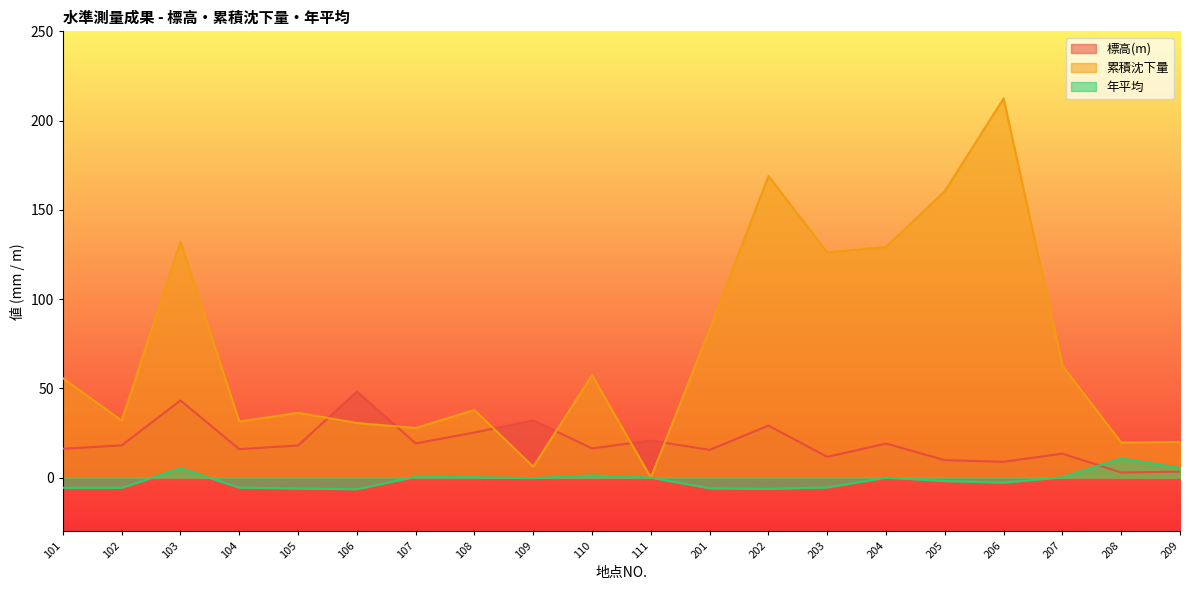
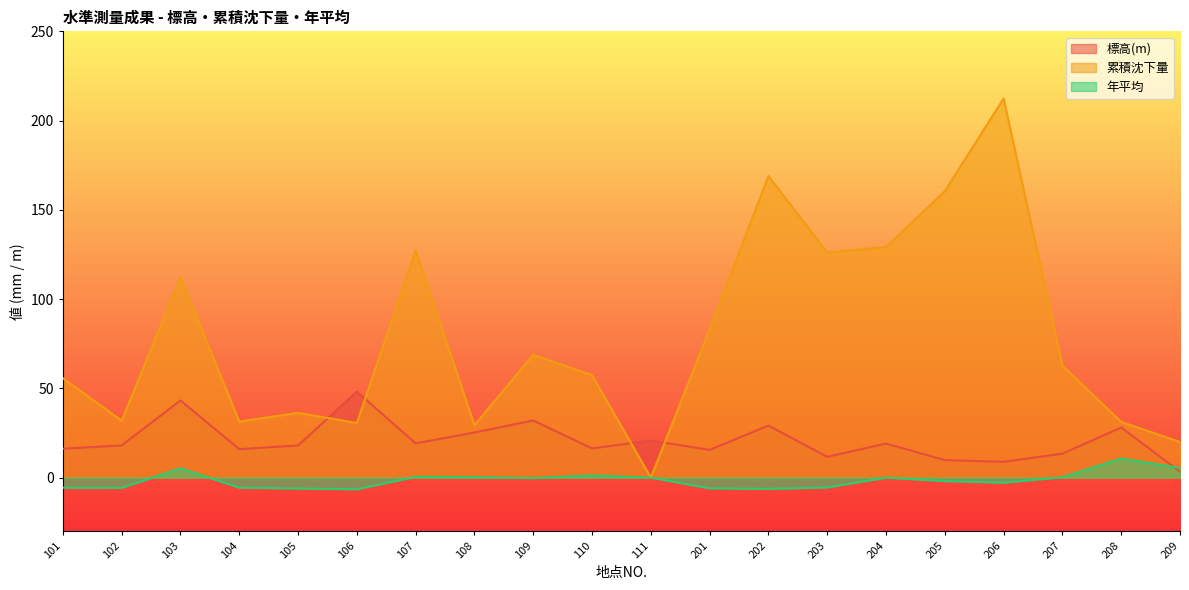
累積沈下量, 103: 132 -> 112
累積沈下量, 107: 28 -> 127
累積沈下量, 108: 38 -> 29
累積沈下量, 109: 6 -> 69
標高(m), 208: 3 -> 28
累積沈下量, 208: 20 -> 31
